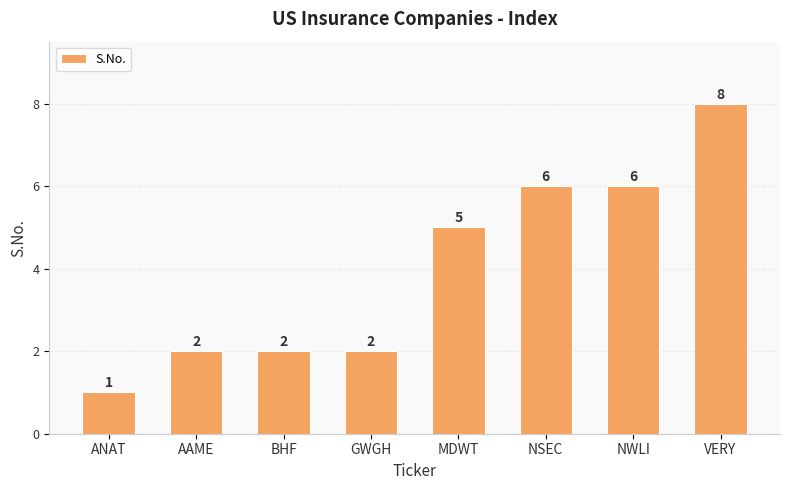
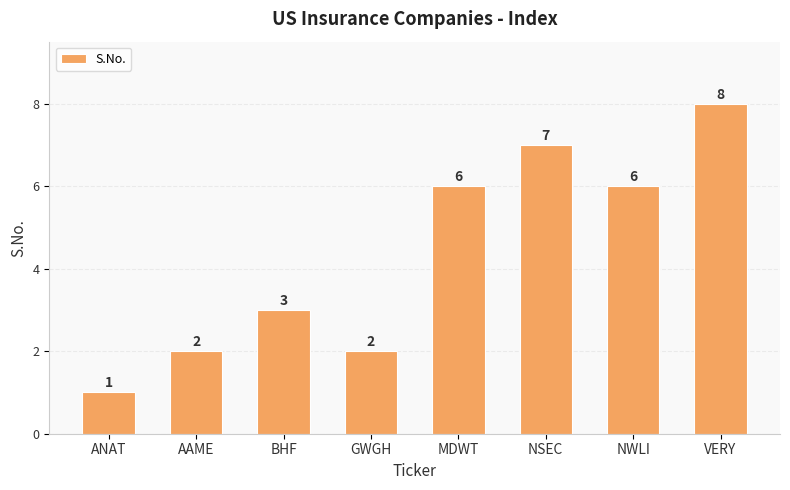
BHF: 2 -> 3
MDWT: 5 -> 6
NSEC: 6 -> 7
